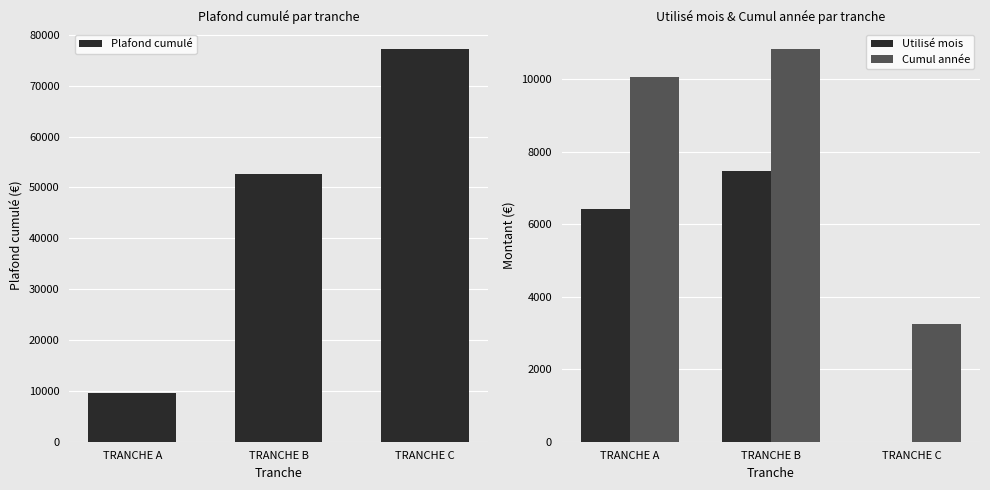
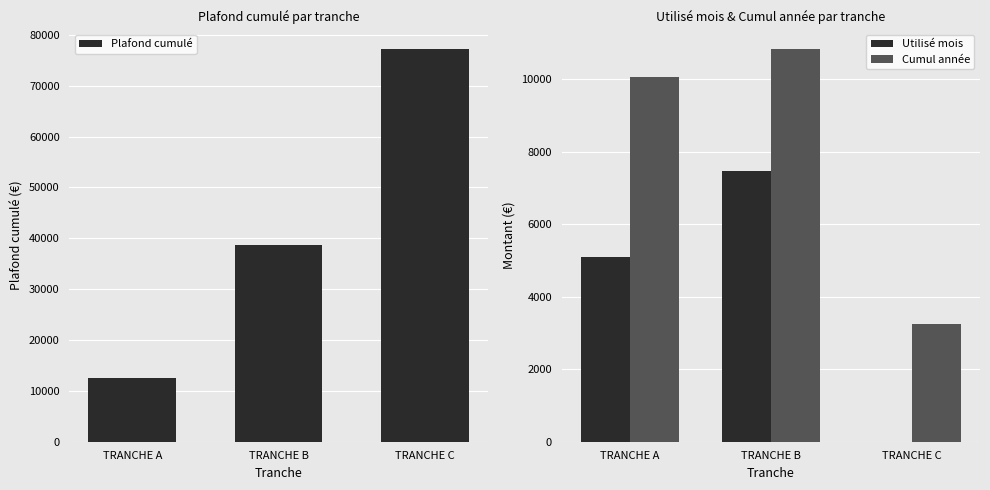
Plafond cumulé par tranche, TRANCHE A: 10000 -> 13000
Plafond cumulé par tranche, TRANCHE B: 53000 -> 39000
Utilisé mois & Cumul année par tranche, Utilisé mois, TRANCHE A: 6400 -> 5100
